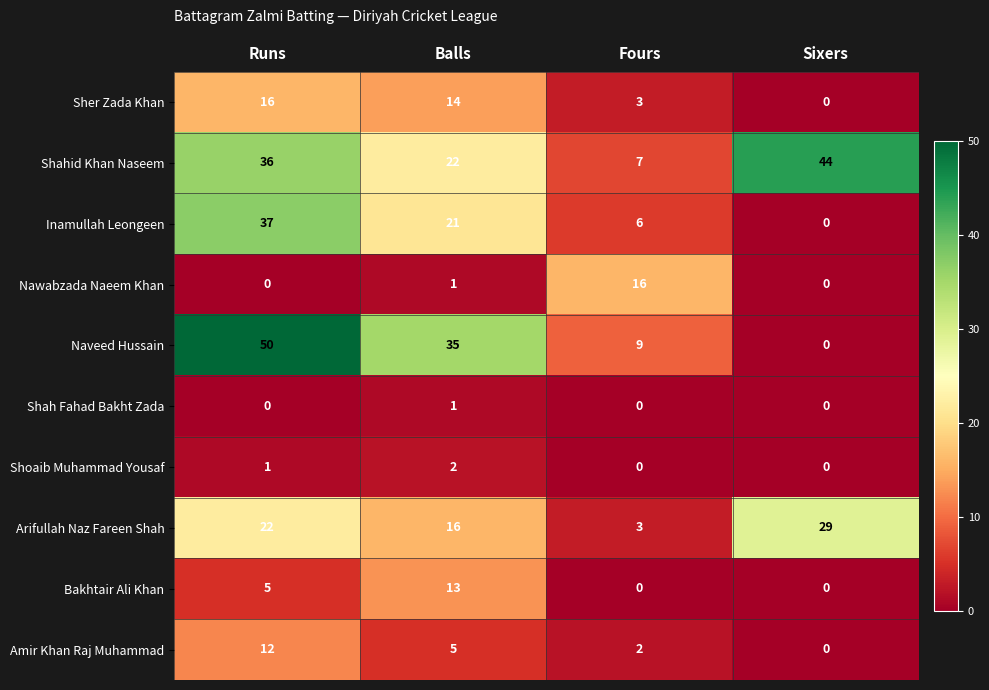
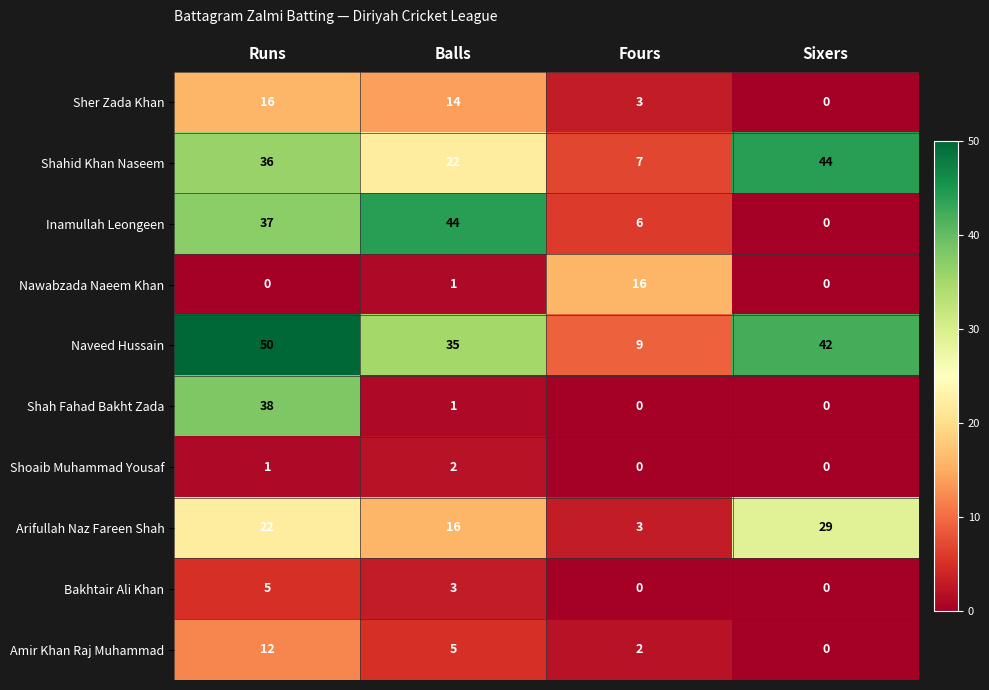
Inamullah Leongeen, Balls: 21 -> 44
Naveed Hussain, Sixers: 0 -> 42
Shah Fahad Bakht Zada, Runs: 0 -> 38
Bakhtair Ali Khan, Balls: 13 -> 3
